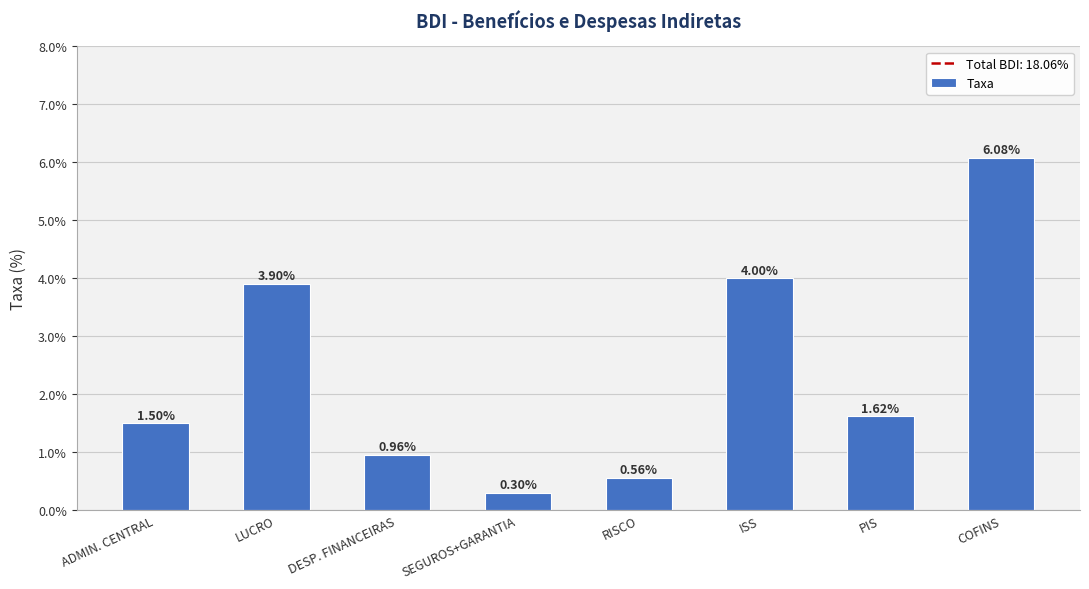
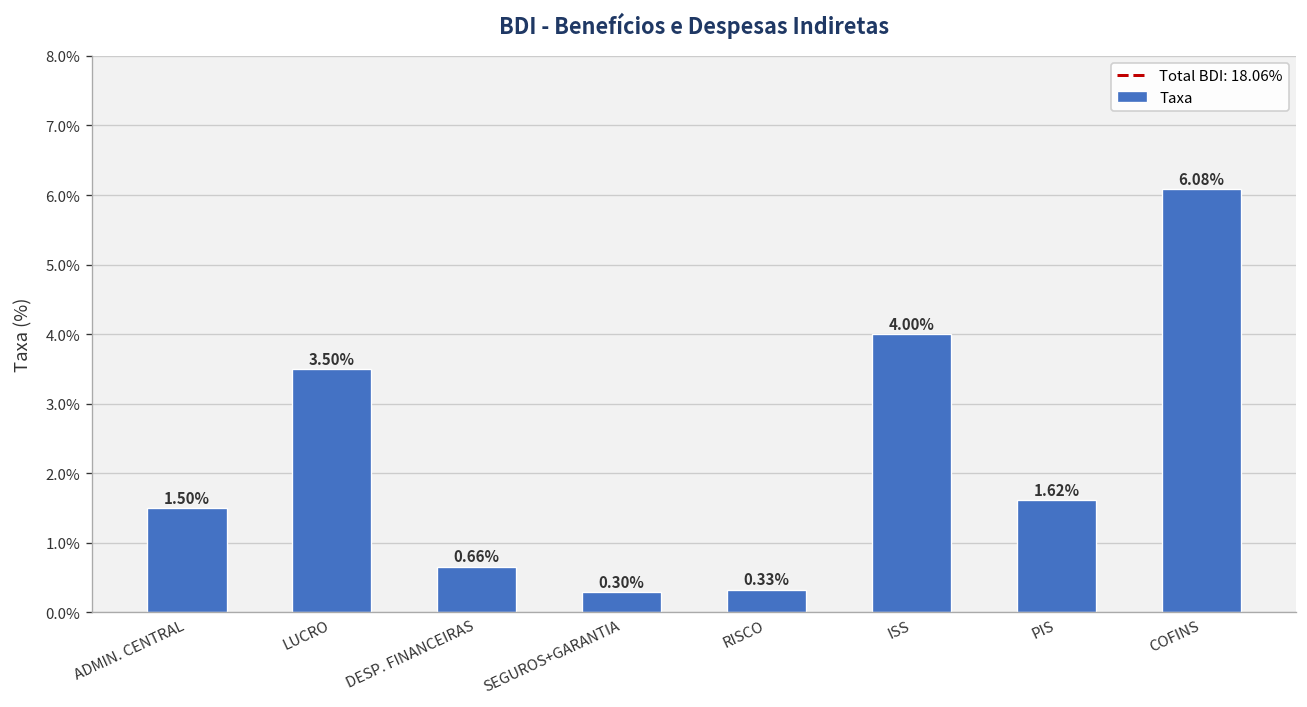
LUCRO: 3.90% -> 3.50%
DESP. FINANCEIRAS: 0.96% -> 0.66%
RISCO: 0.56% -> 0.33%
